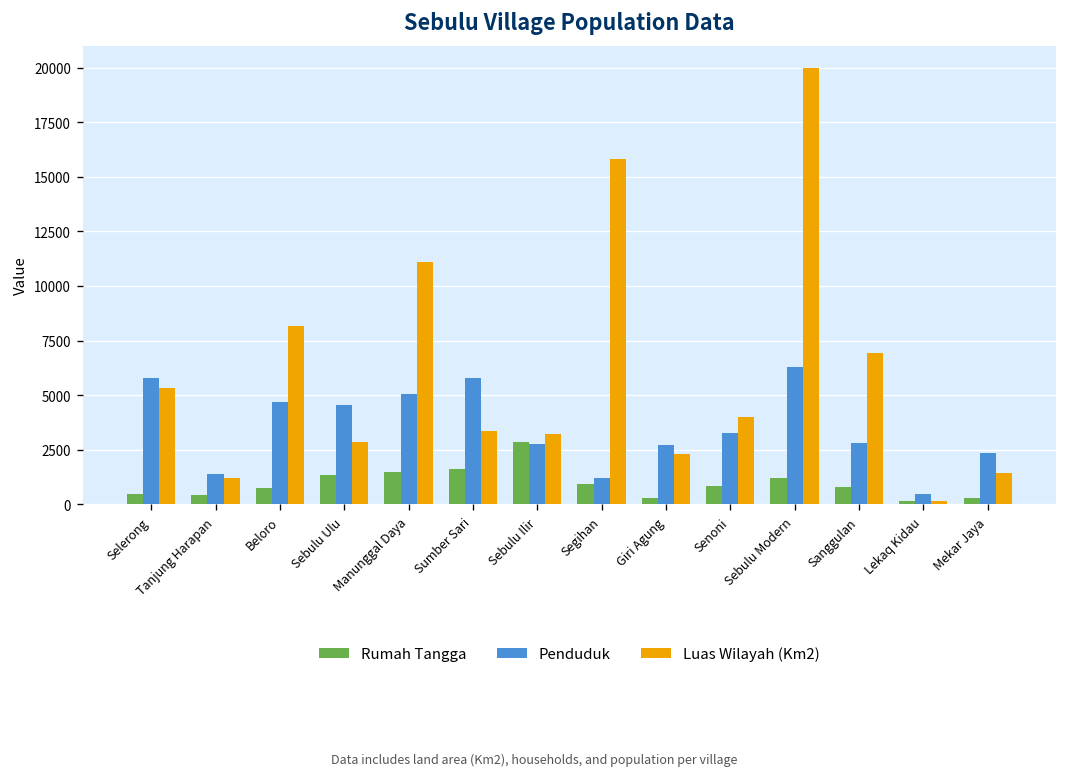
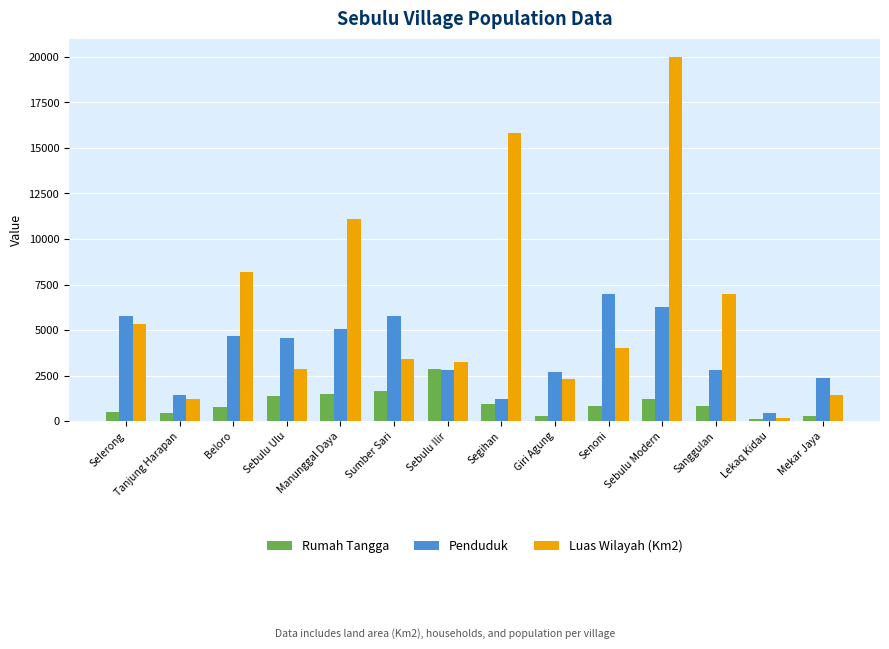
Penduduk, Senoni: 3300 -> 7000
